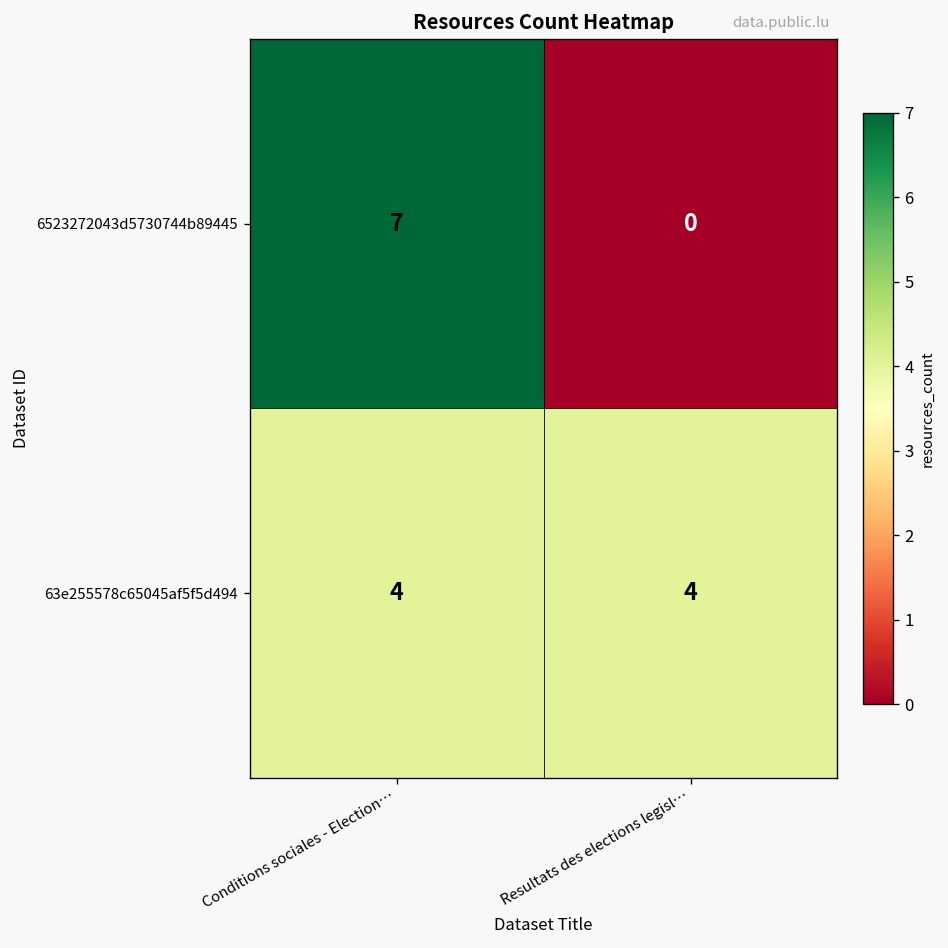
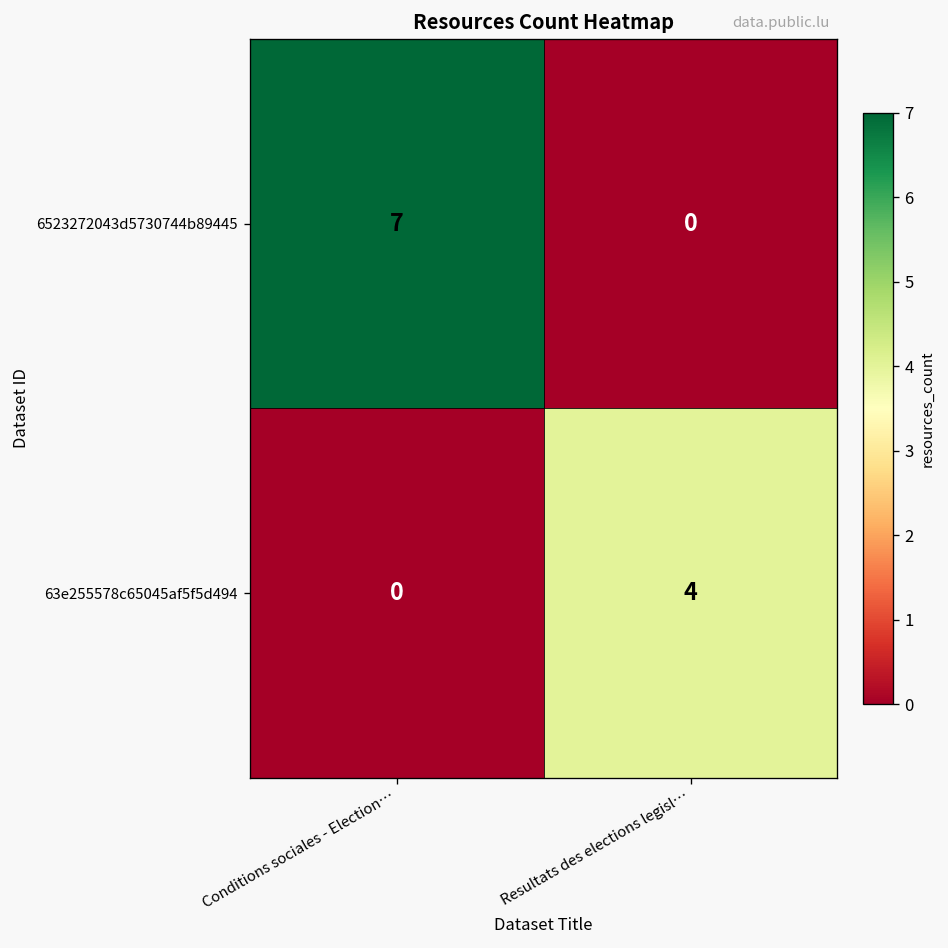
63e255578c65045af5f5d494, Conditions sociales - Election…: 4 -> 0
